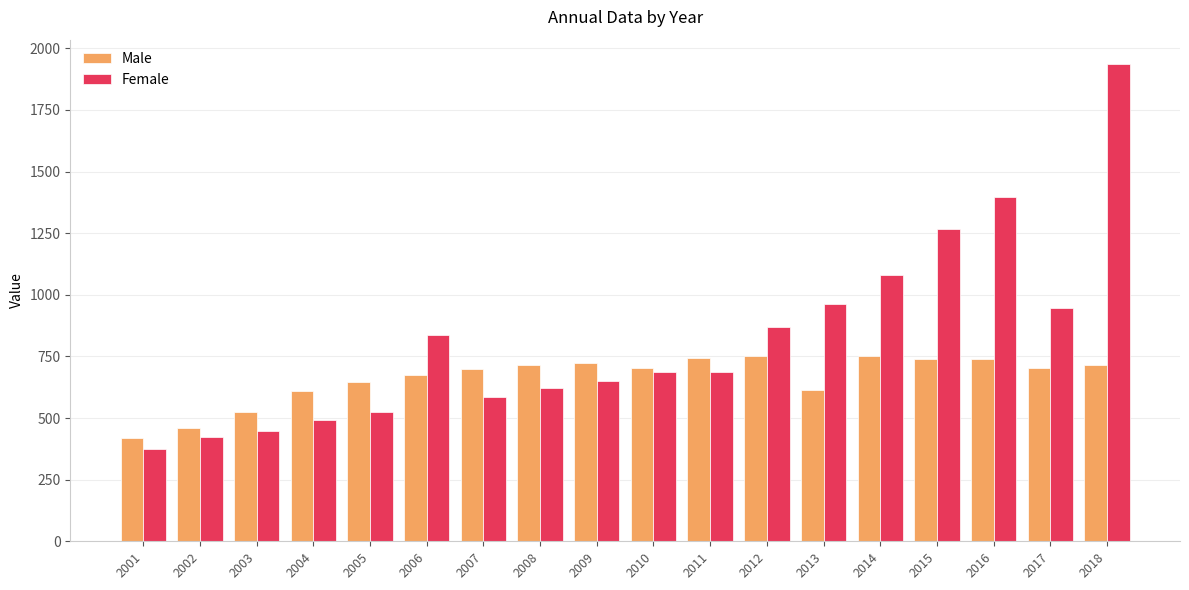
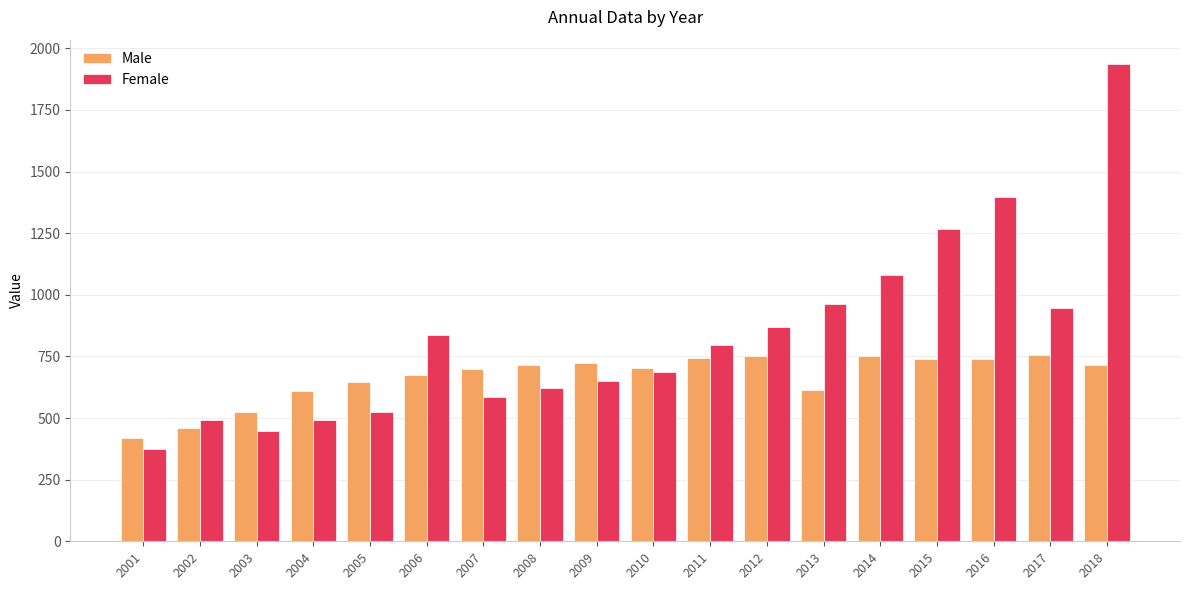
Female, 2002: 420 -> 490
Female, 2011: 690 -> 800
Male, 2017: 700 -> 750
